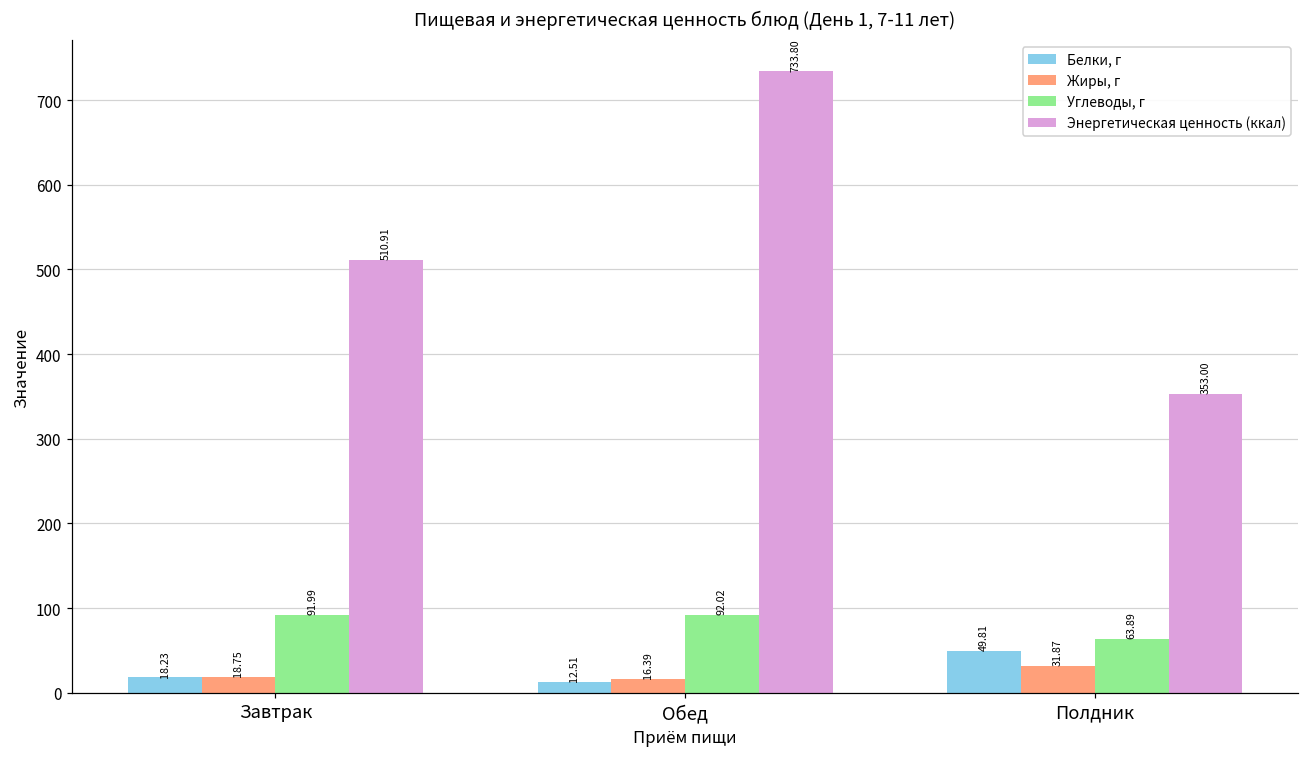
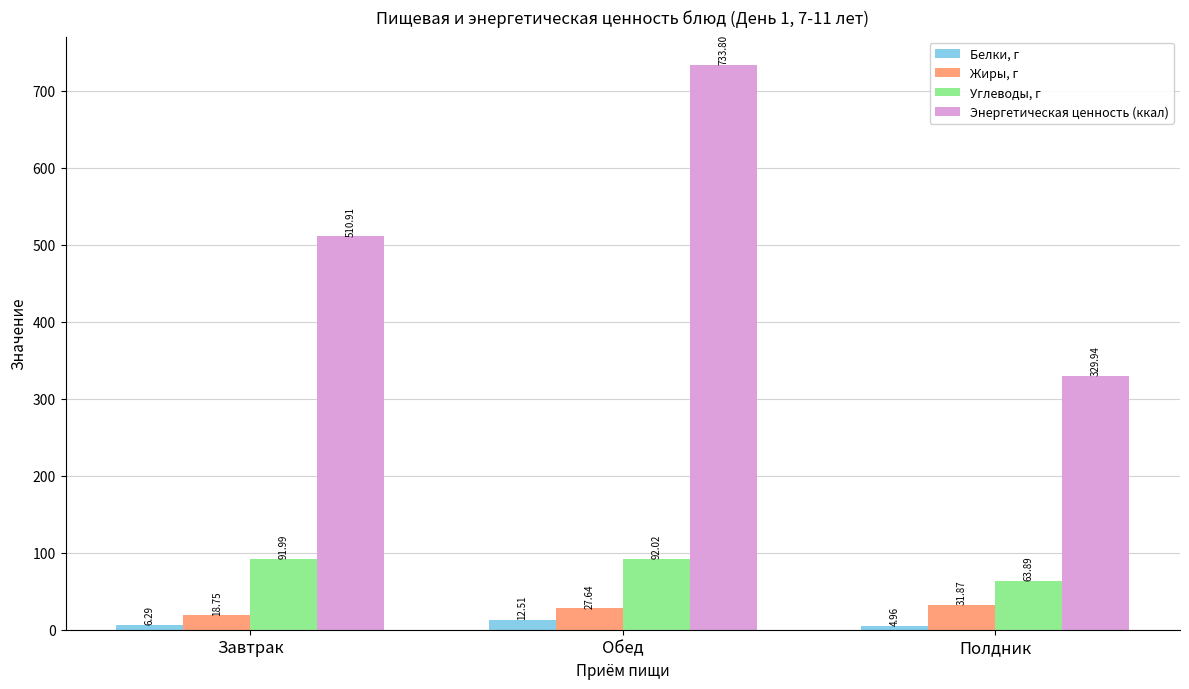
Белки, г, Завтрак: 18.23 -> 6.29
Жиры, г, Обед: 16.39 -> 27.64
Белки, г, Полдник: 49.81 -> 4.96
Энергетическая ценность (ккал), Полдник: 353.00 -> 329.94
